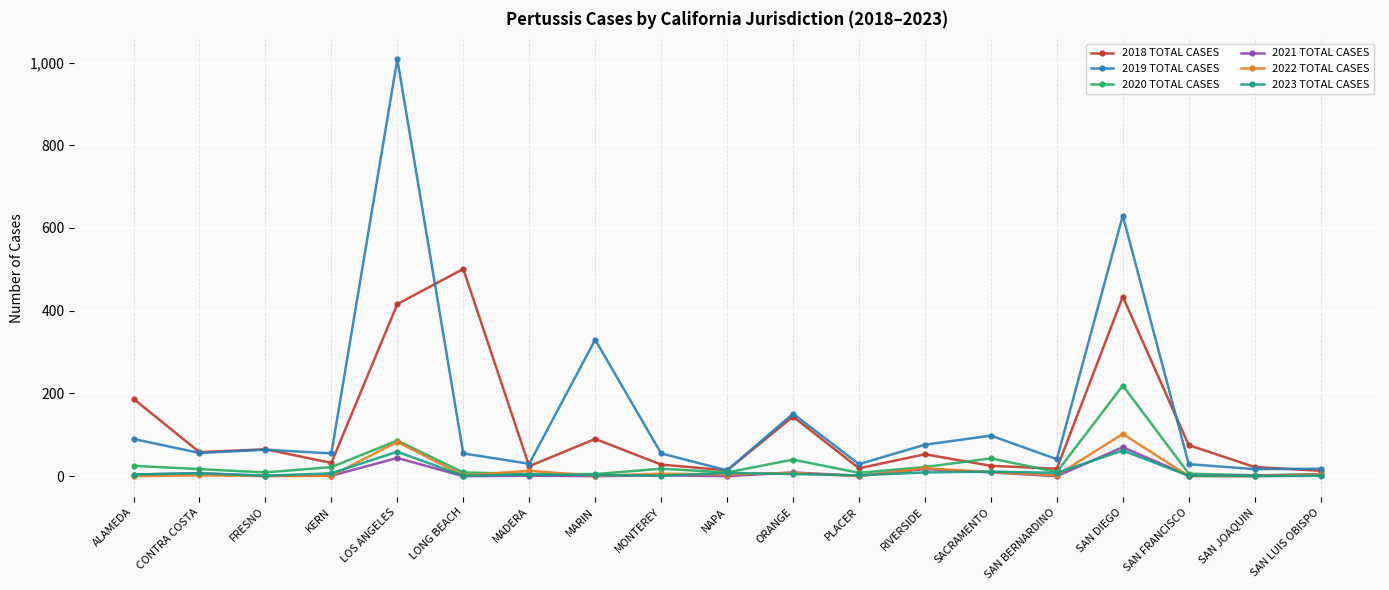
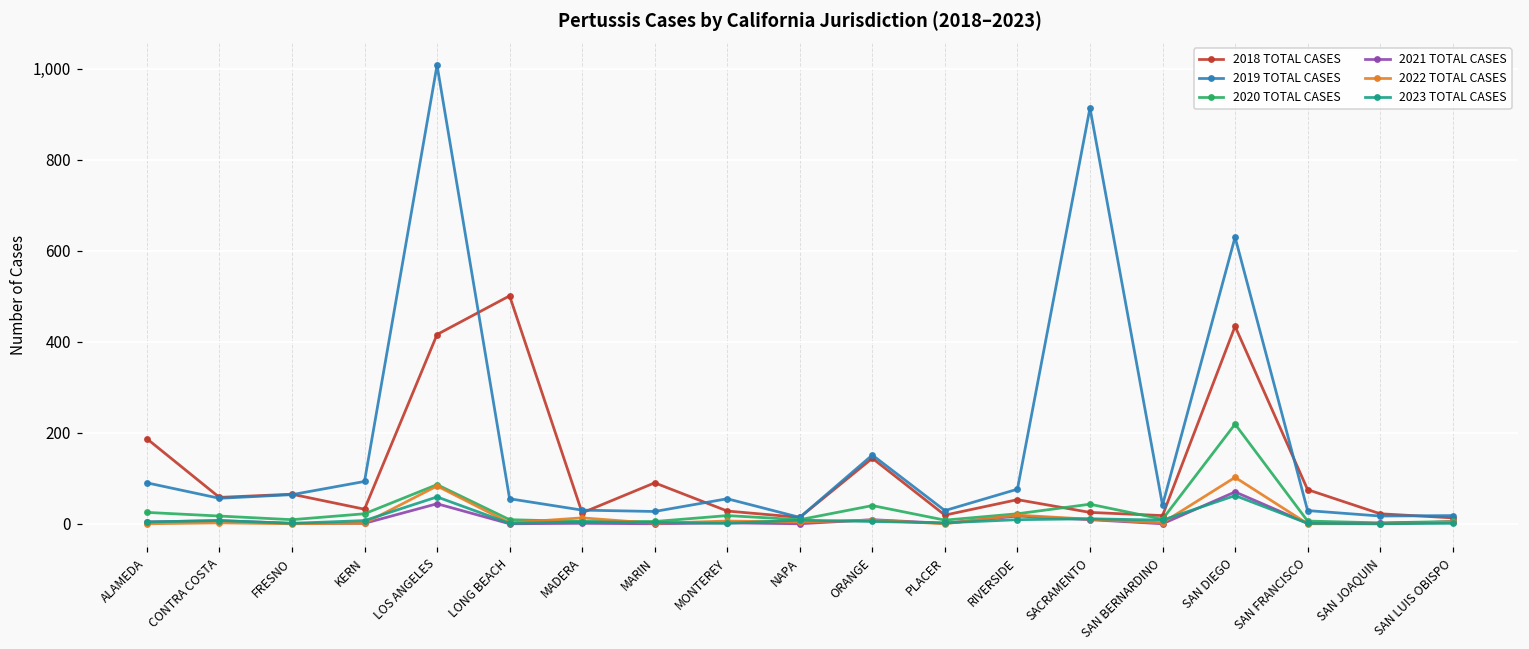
2019 TOTAL CASES, KERN: 60 -> 90
2019 TOTAL CASES, MARIN: 330 -> 30
2019 TOTAL CASES, SACRAMENTO: 100 -> 910
